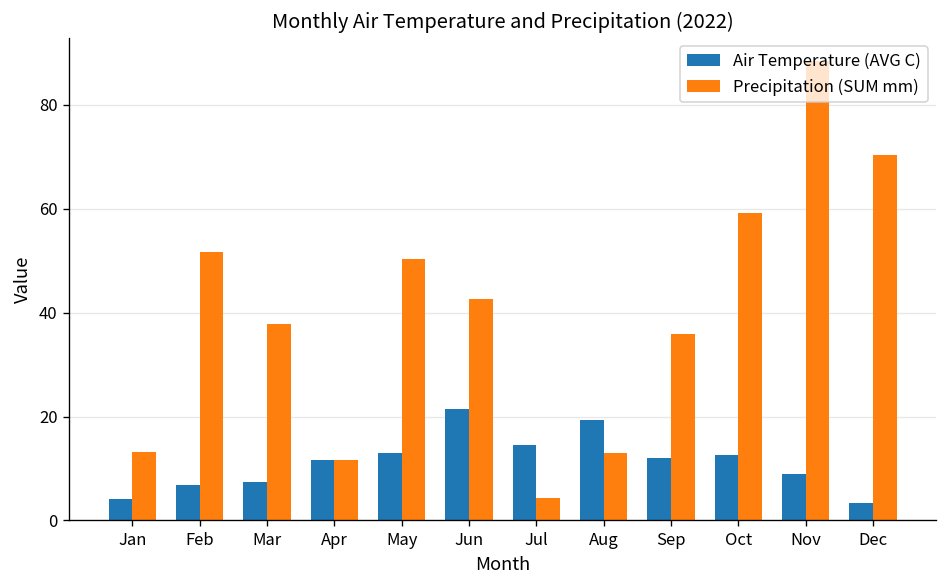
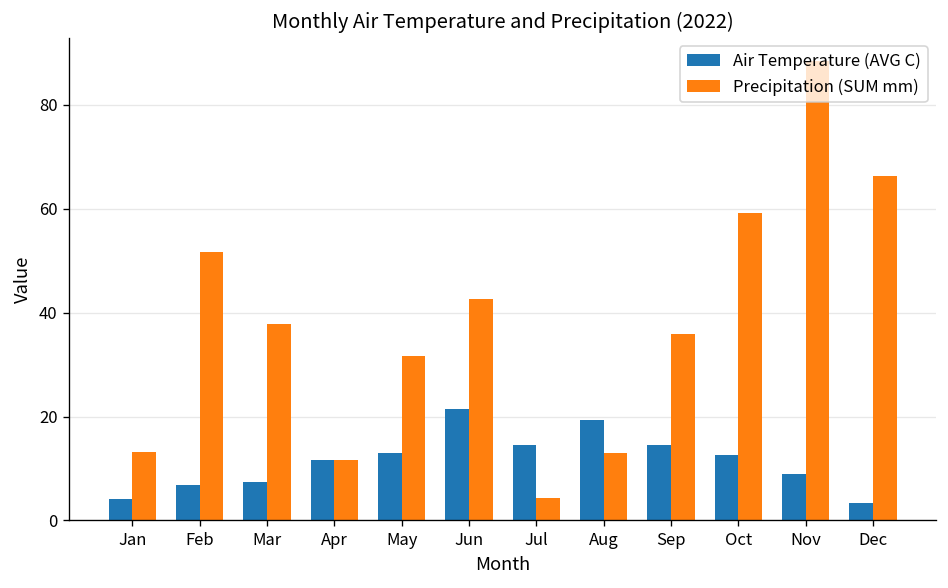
Precipitation (SUM mm), May: 50 -> 32
Air Temperature (AVG C), Sep: 12 -> 15
Precipitation (SUM mm), Dec: 70 -> 66
